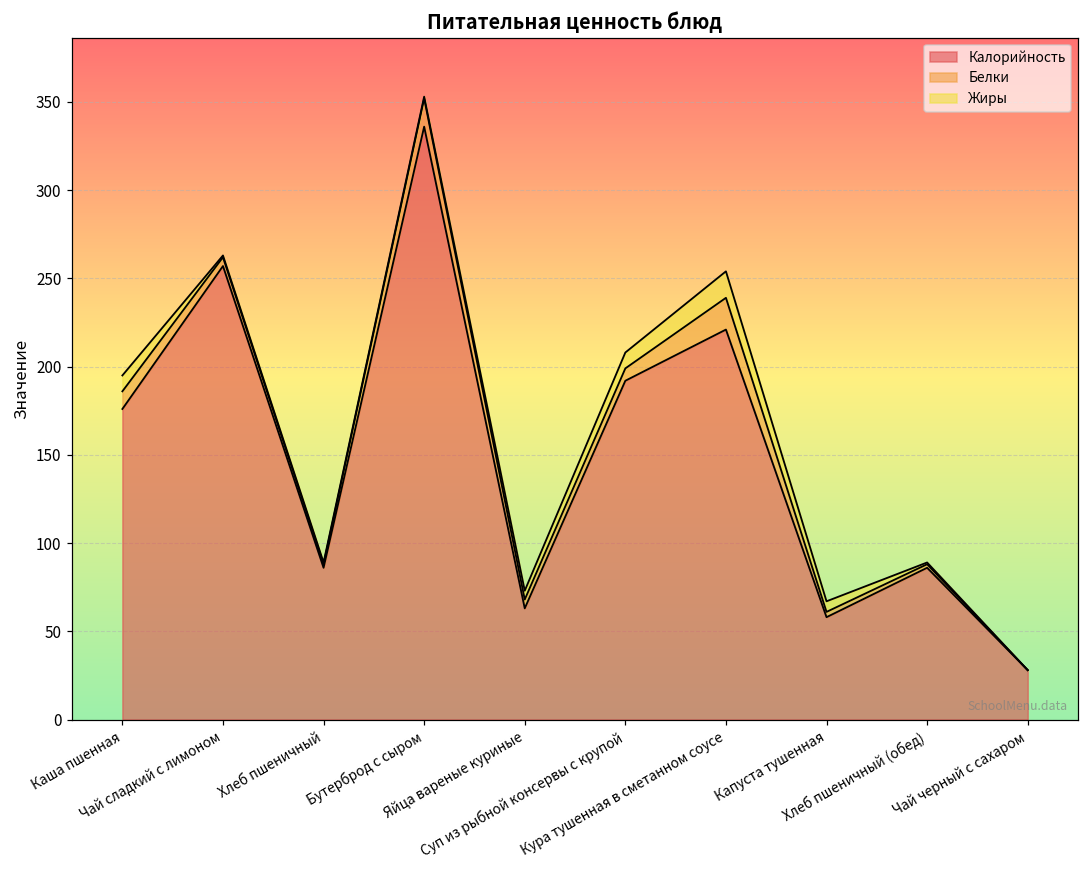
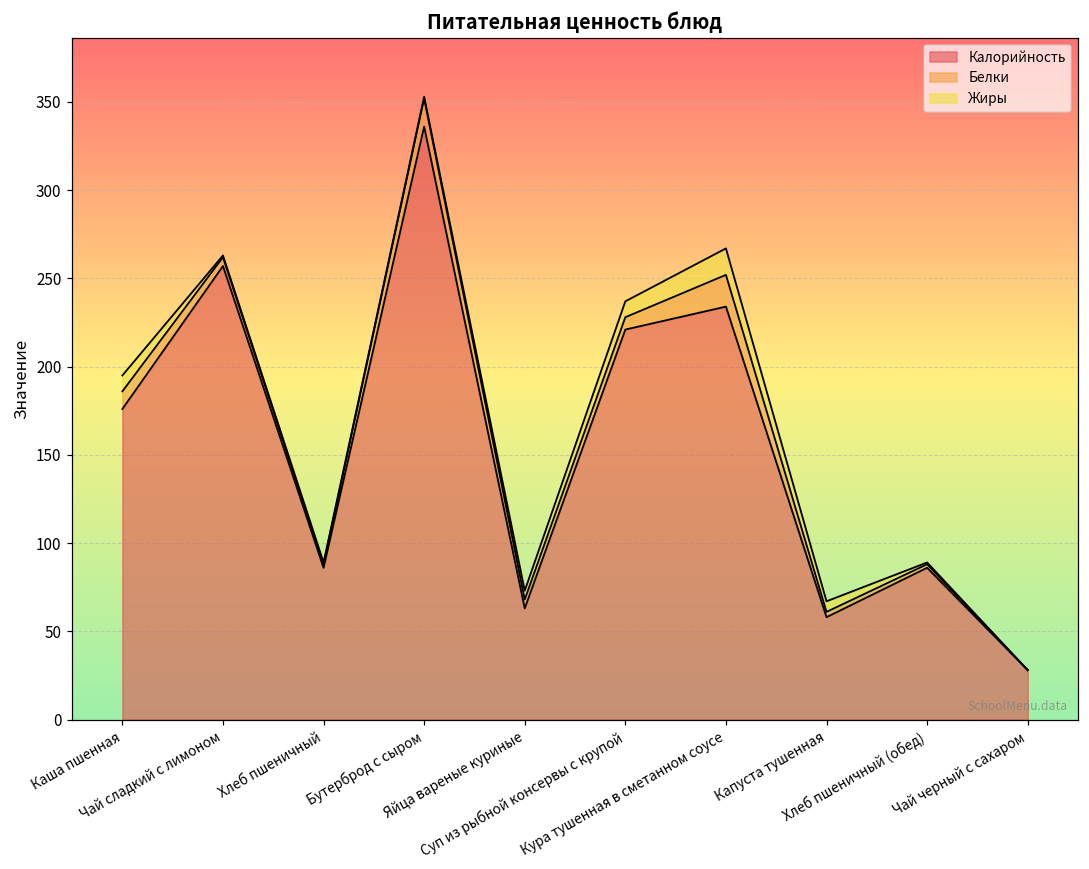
Калорийность, Суп из рыбной консервы с крупой: 192 -> 221
Калорийность, Кура тушенная в сметанном соусе: 221 -> 234
